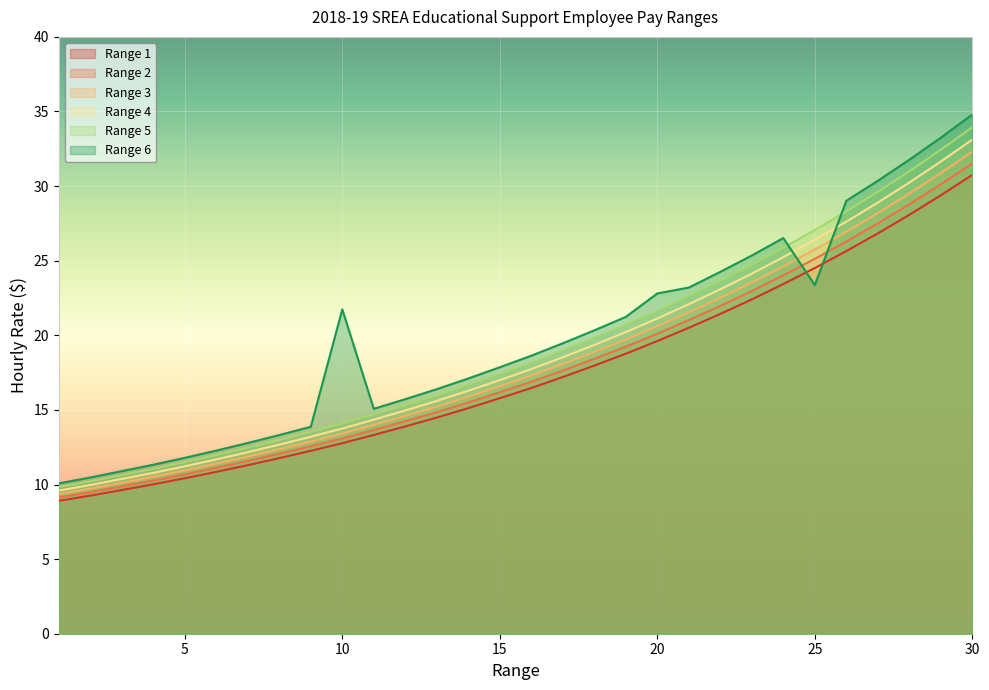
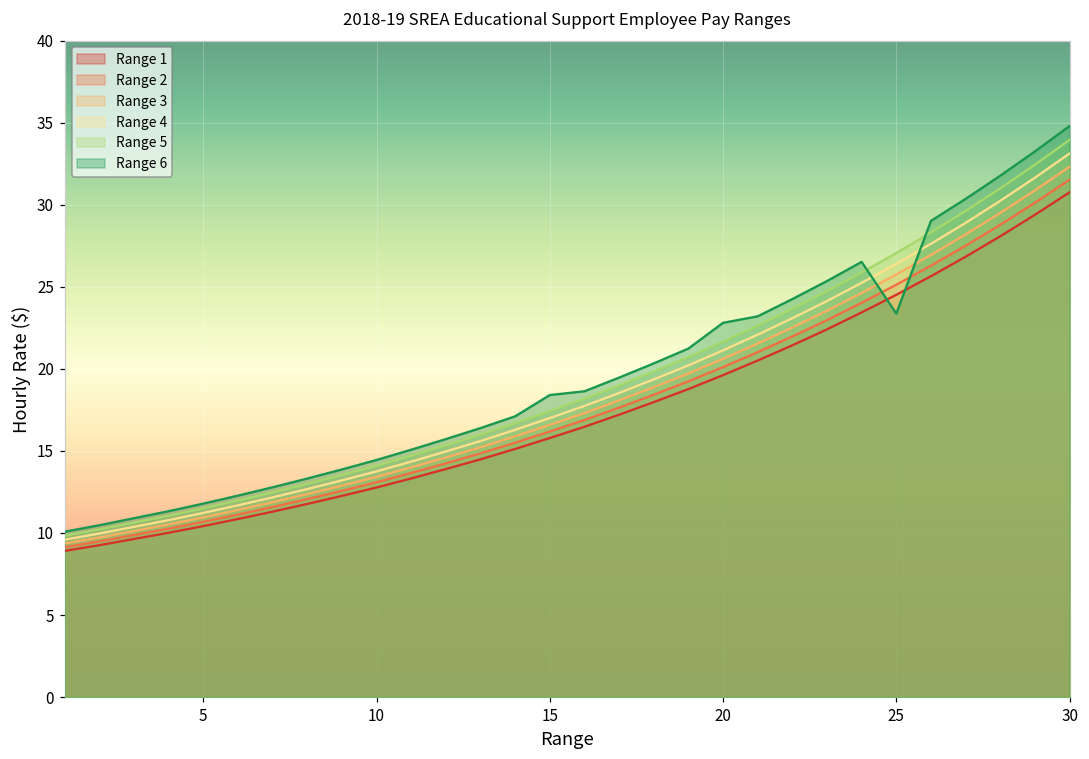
Range 6, 10: 21.7 -> 14.4
Range 6, 15: 17.9 -> 18.4
